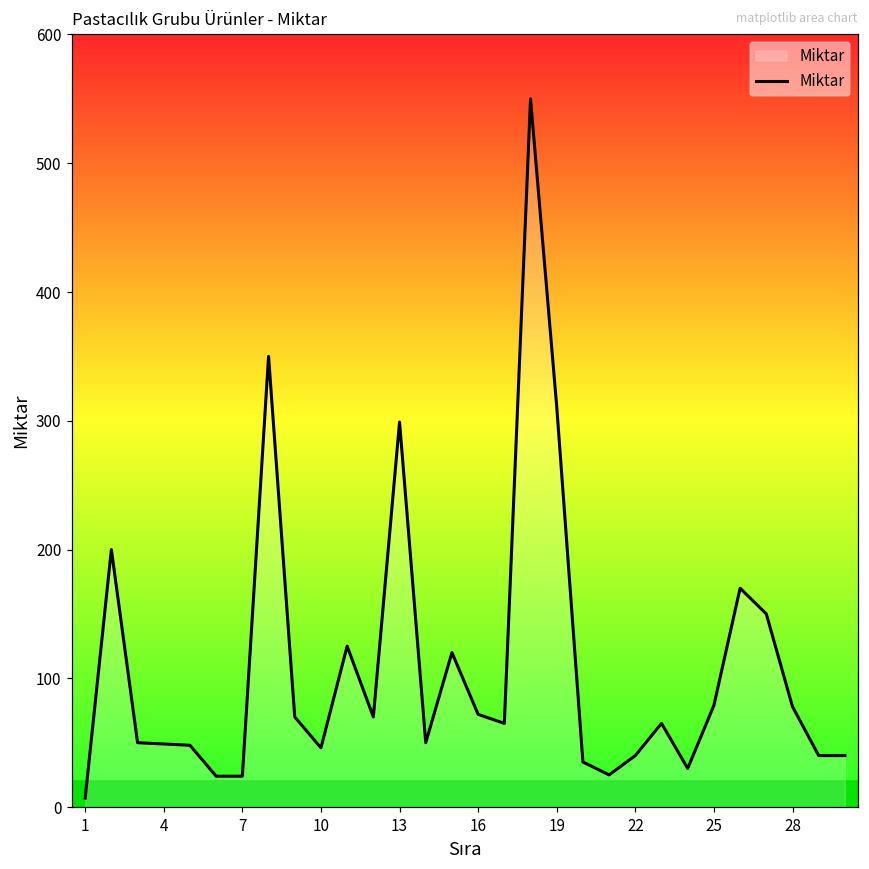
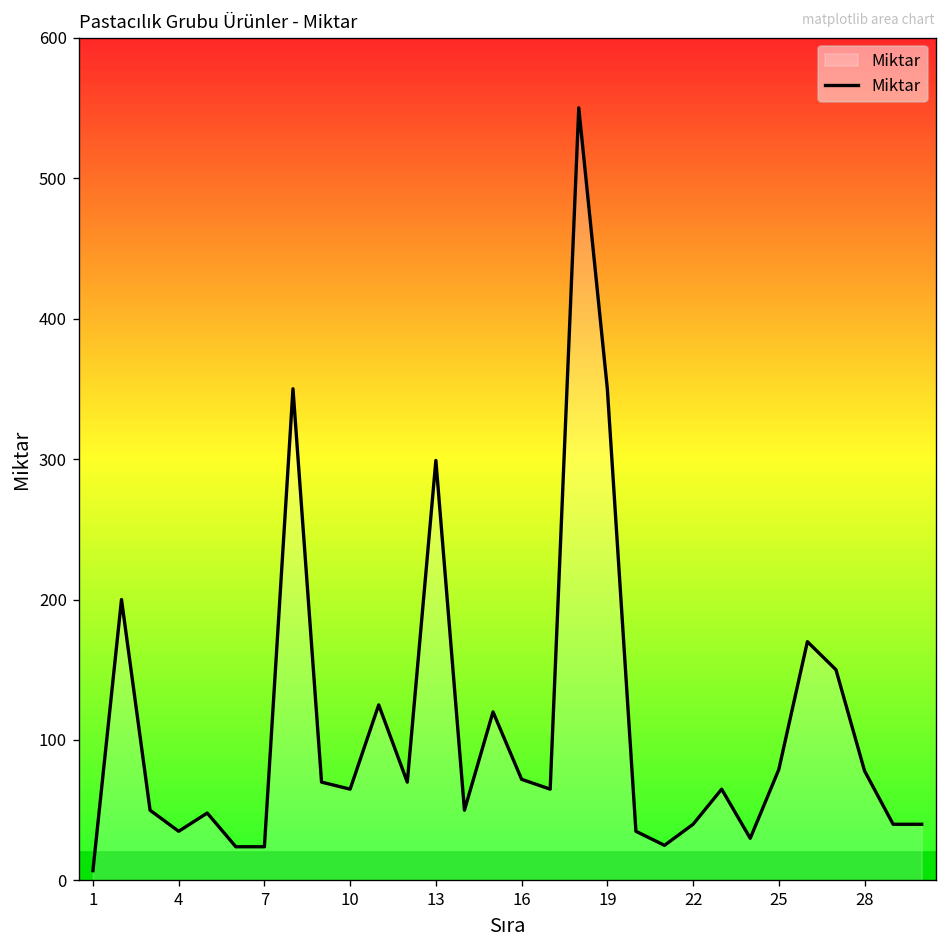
4: 49 -> 35
10: 46 -> 65
19: 311 -> 350
